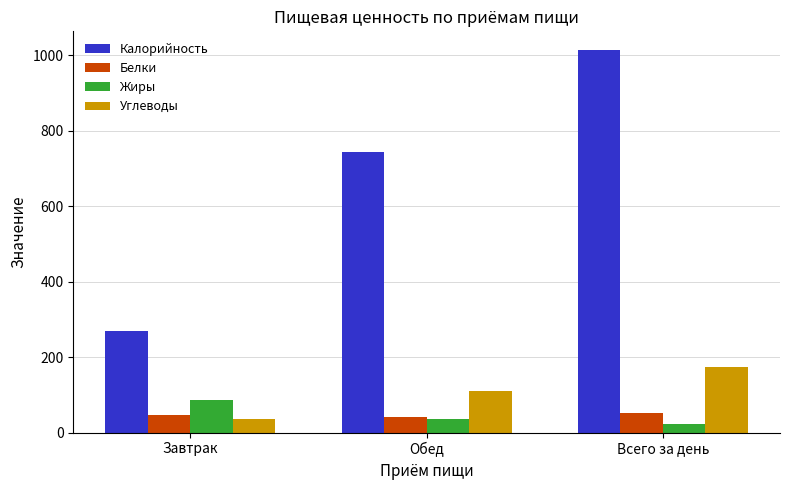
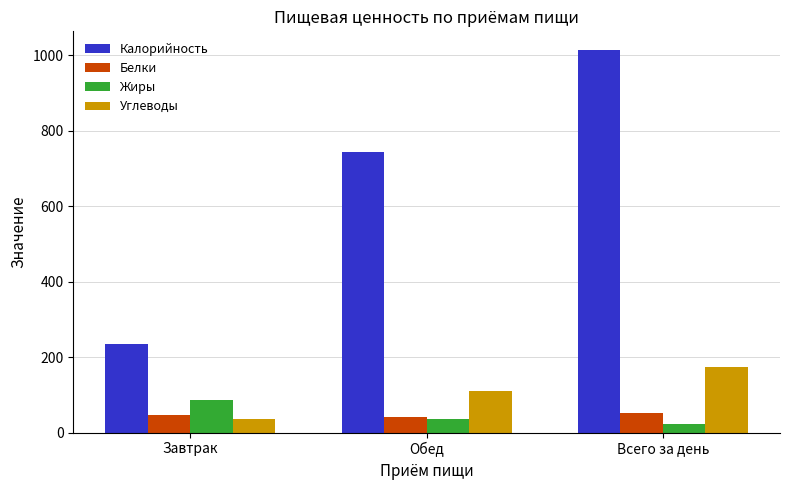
Калорийность, Завтрак: 270 -> 240
